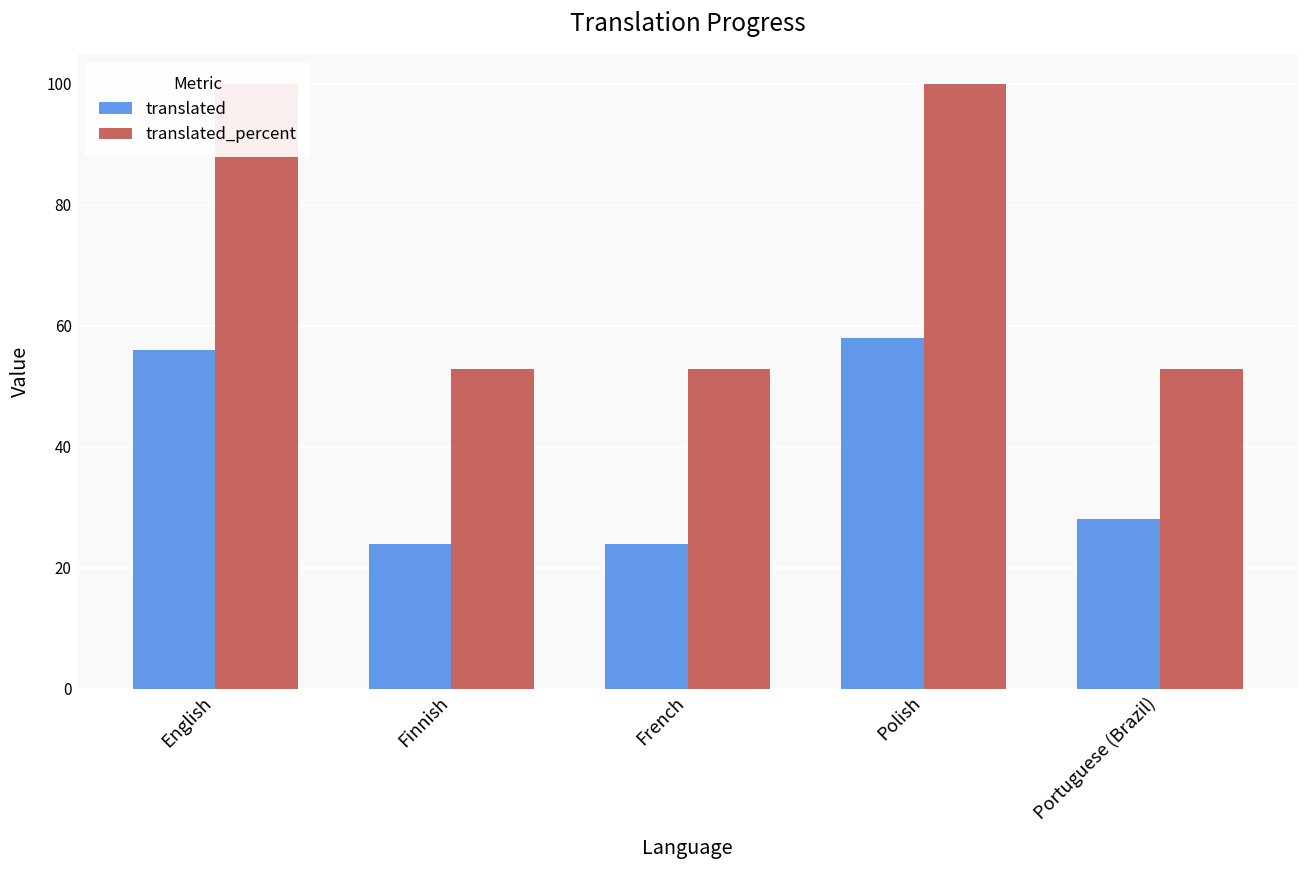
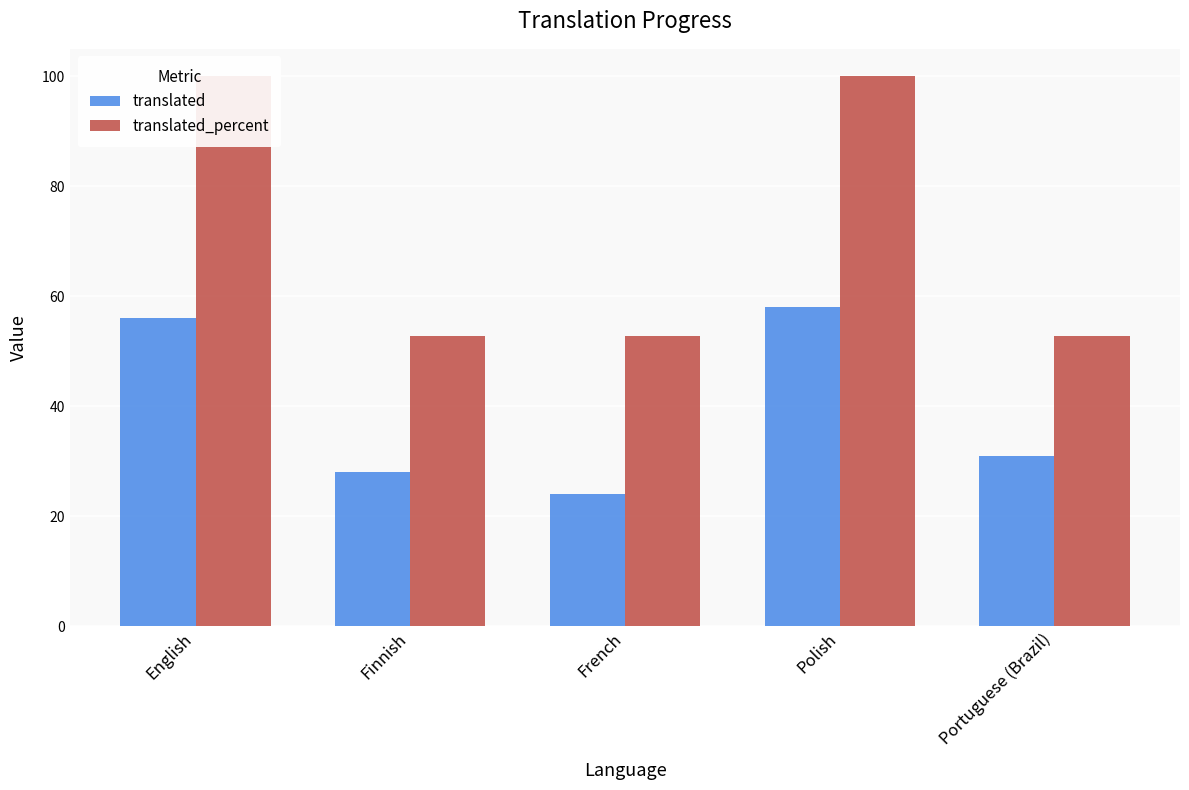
translated, Finnish: 24 -> 28
translated, Portuguese (Brazil): 28 -> 31
